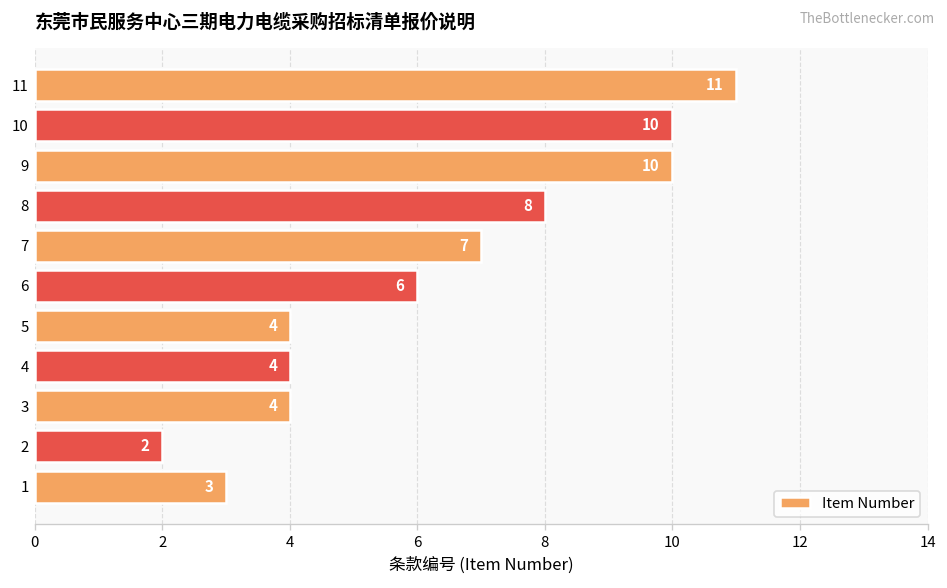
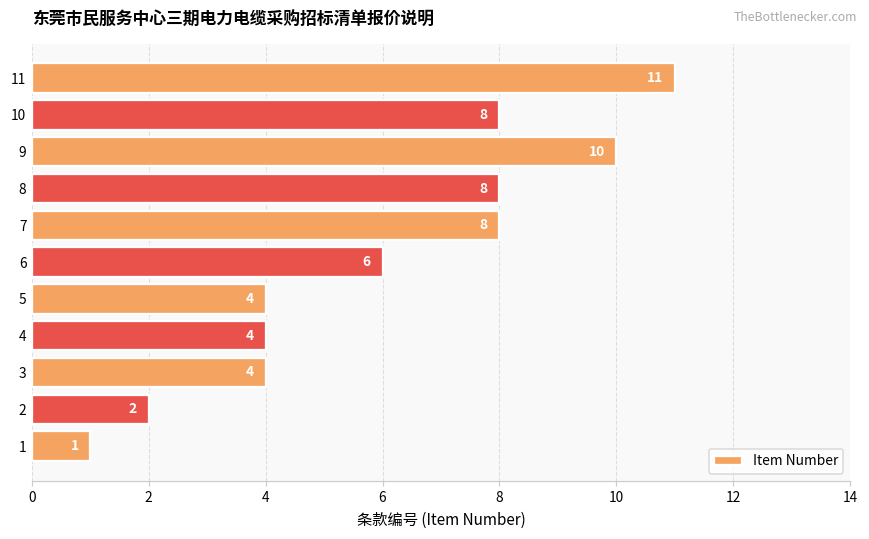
10: 10 -> 8
7: 7 -> 8
1: 3 -> 1
